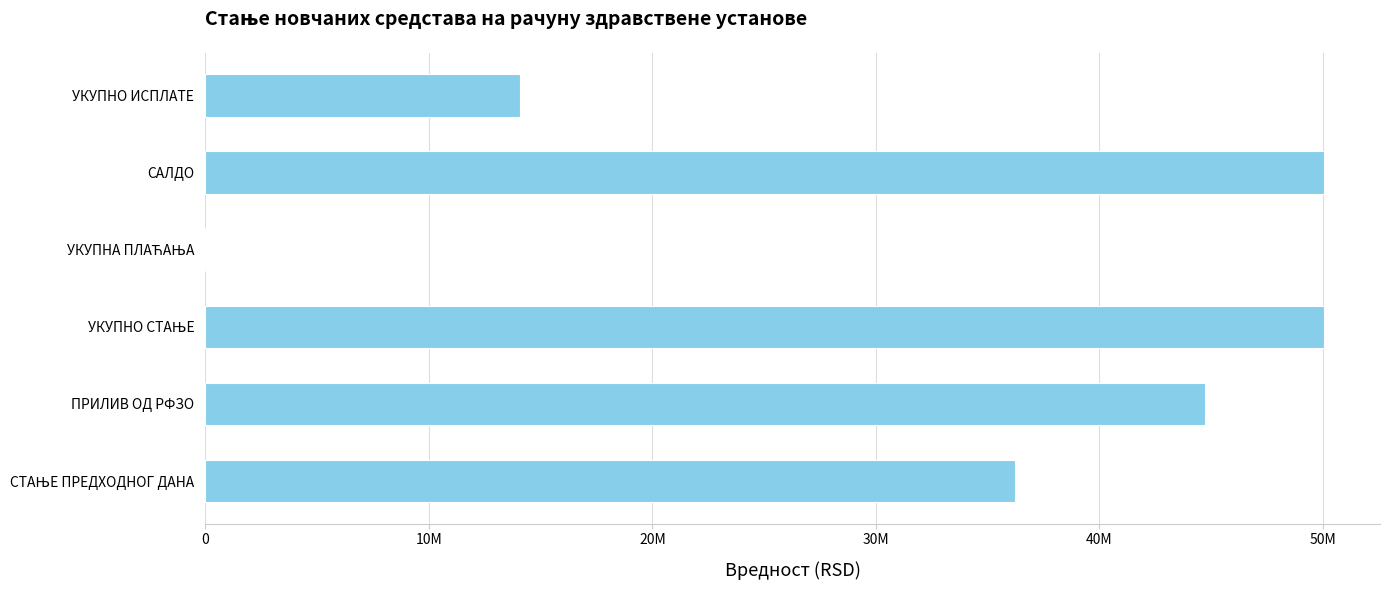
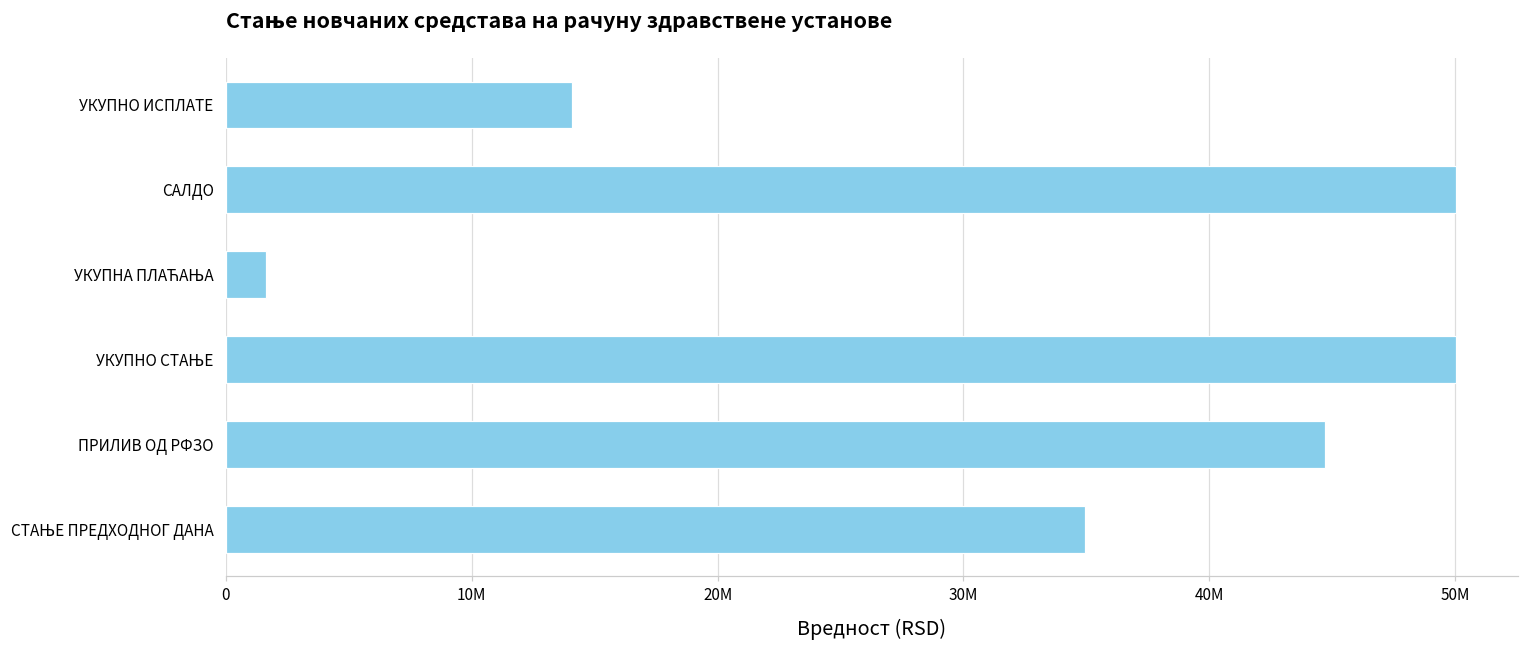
УКУПНА ПЛАЋАЊА: 0 -> 1600000
СТАЊЕ ПРЕДХОДНОГ ДАНА: 36200000 -> 35000000
